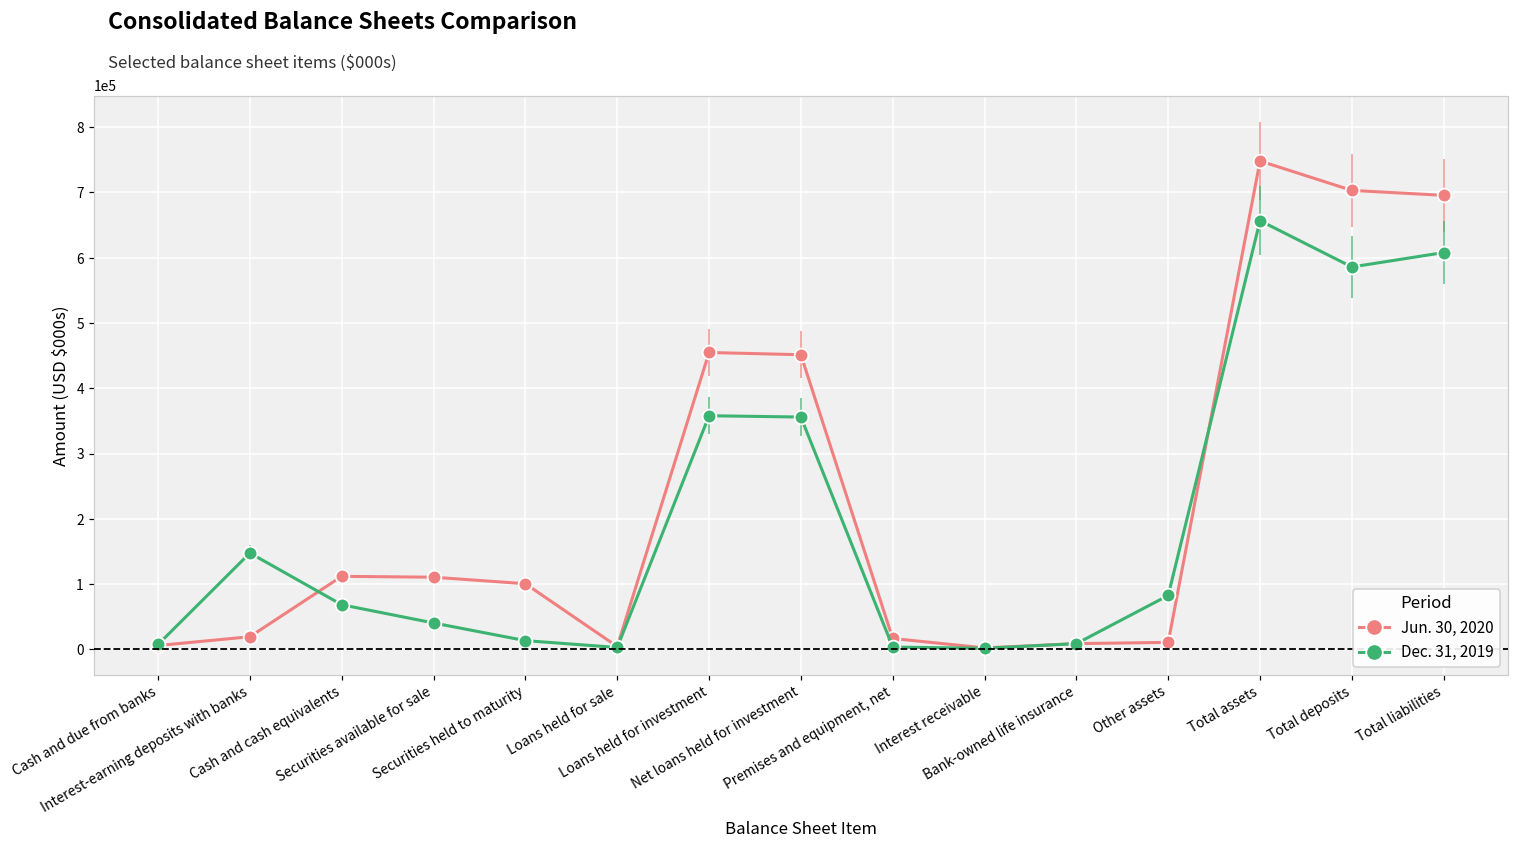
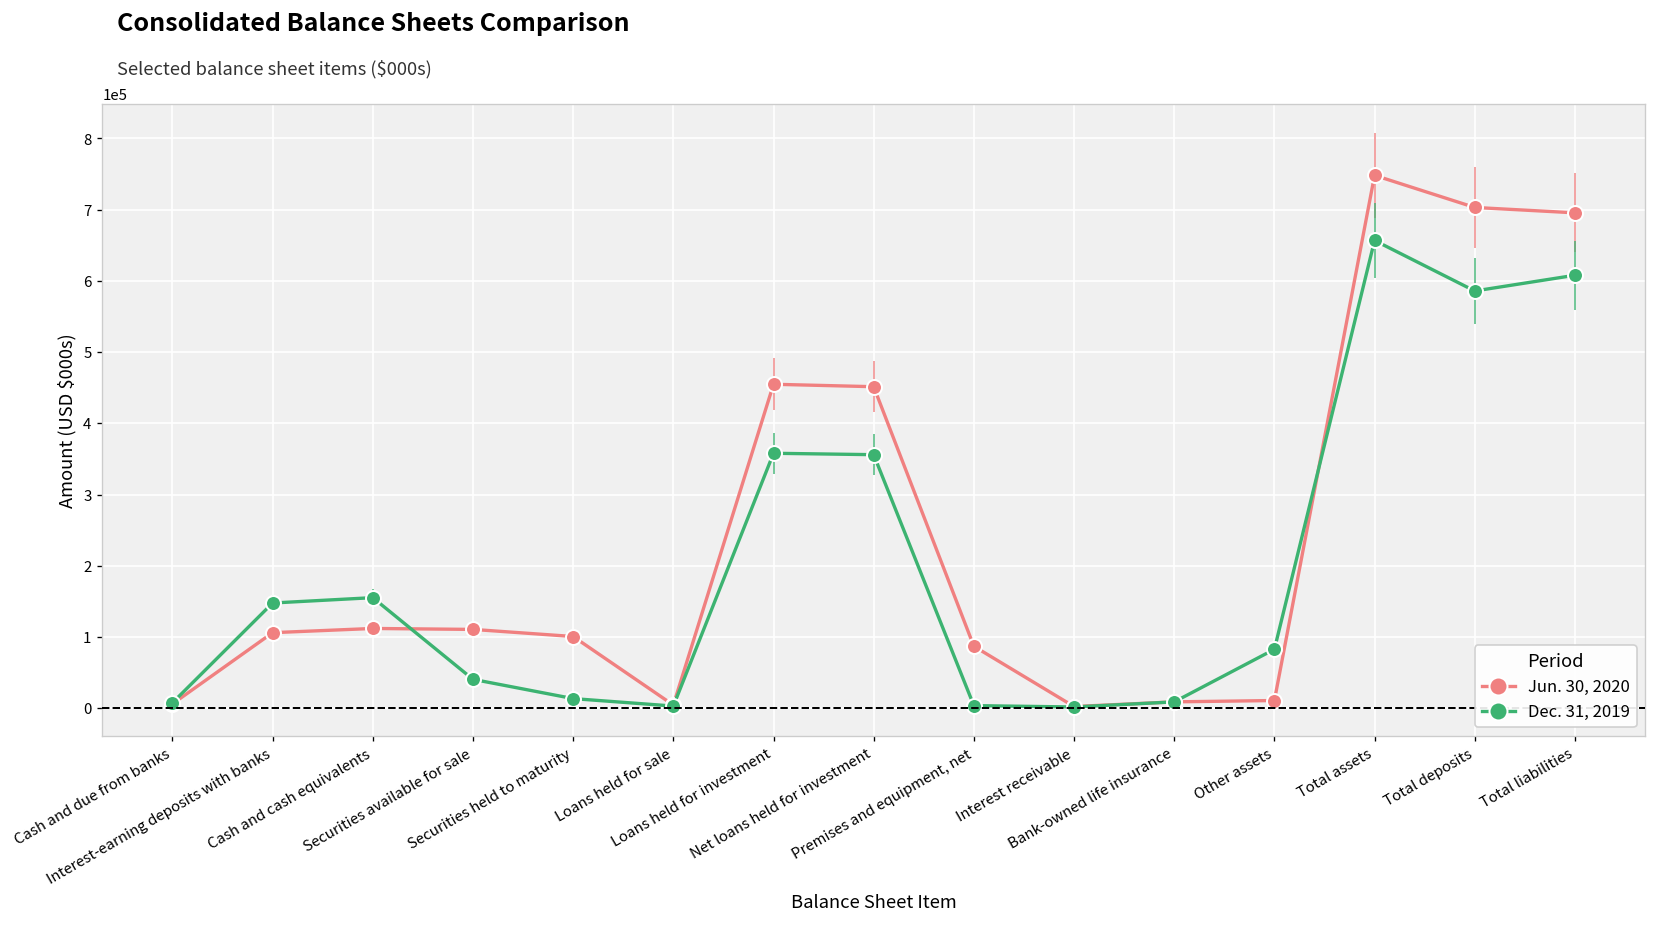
Jun. 30, 2020, Interest-earning deposits with banks: 20000 -> 110000
Dec. 31, 2019, Cash and cash equivalents: 70000 -> 160000
Jun. 30, 2020, Premises and equipment, net: 20000 -> 90000
